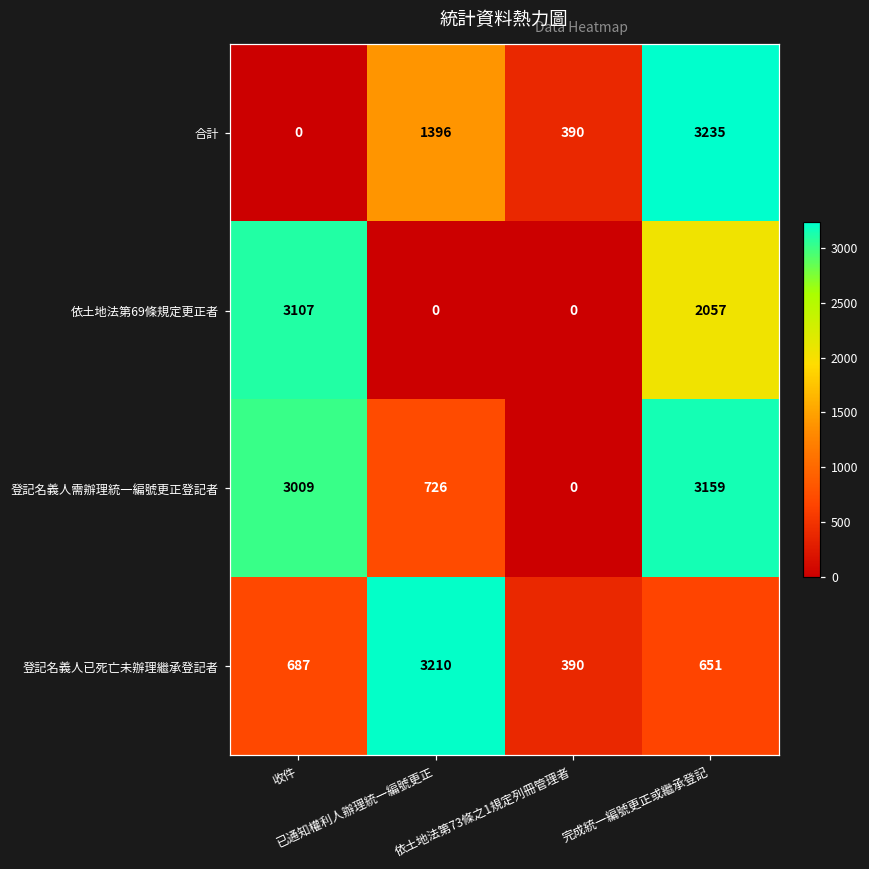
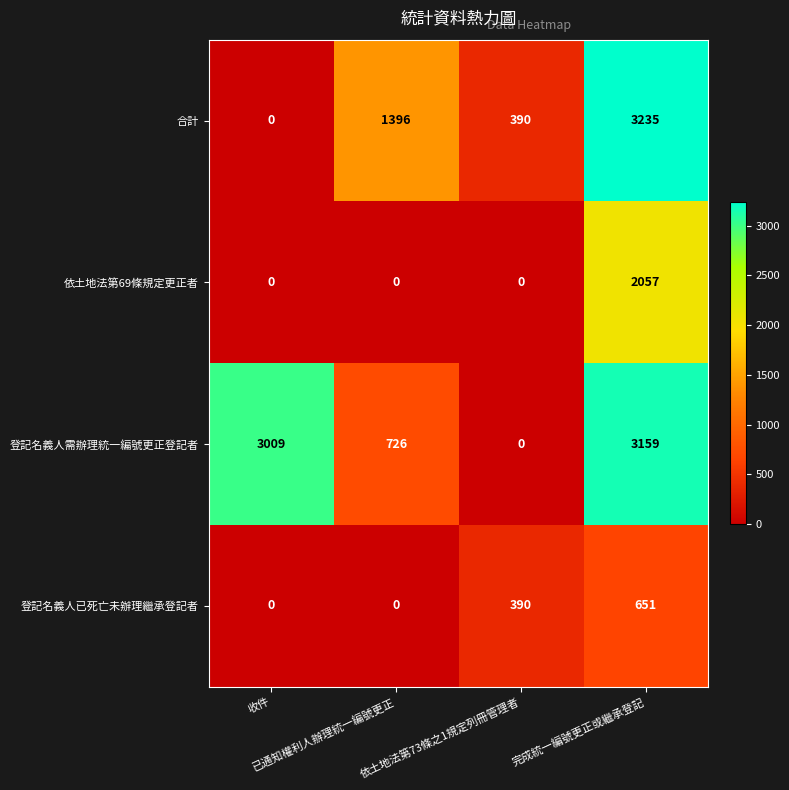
依土地法第69條規定更正者, 收件: 3107 -> 0
登記名義人已死亡未辦理繼承登記者, 收件: 687 -> 0
登記名義人已死亡未辦理繼承登記者, 已通知權利人辦理統一編號更正: 3210 -> 0
